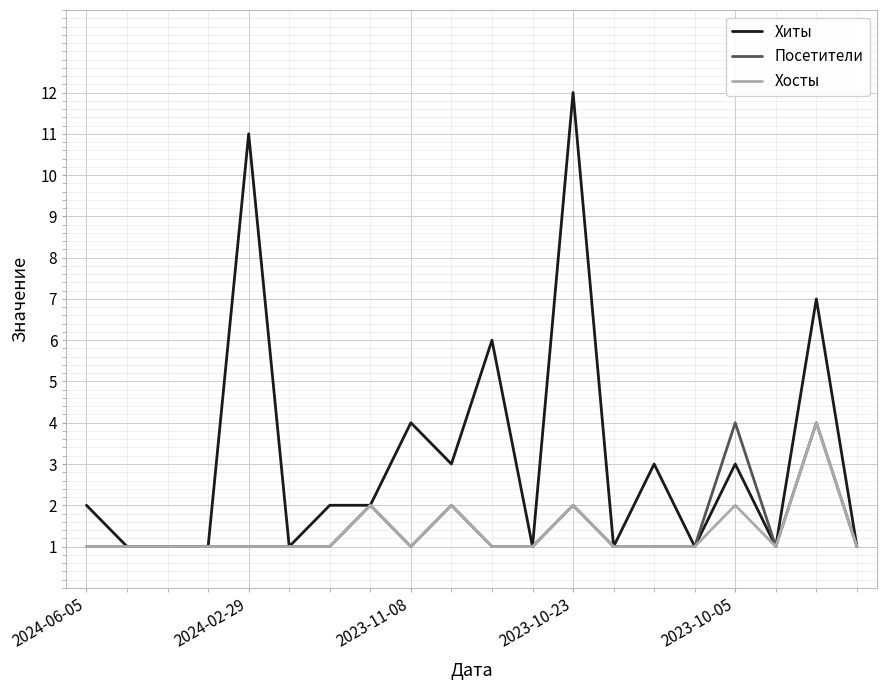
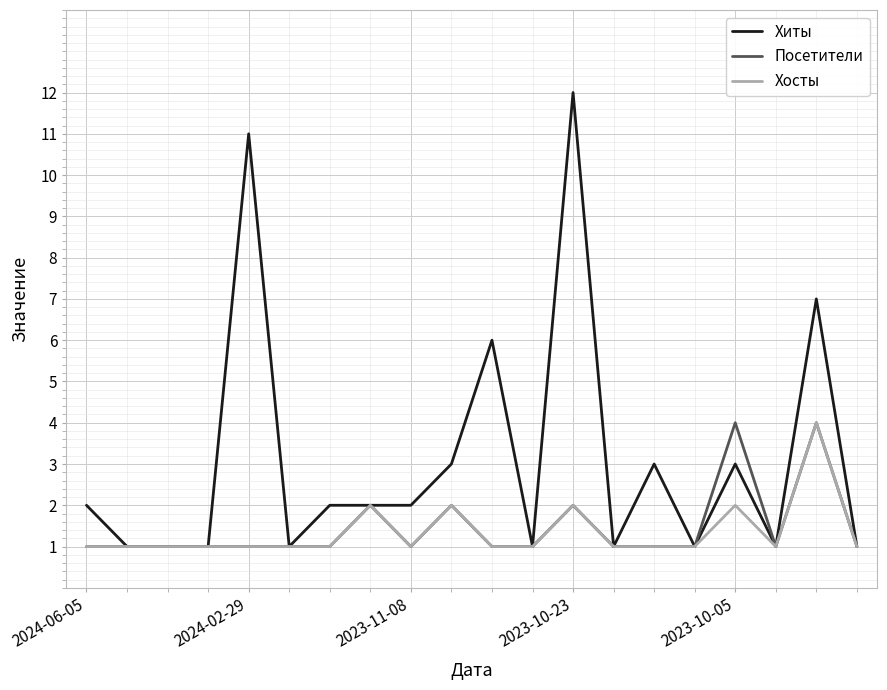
Хиты, 2023-11-08: 4 -> 2
